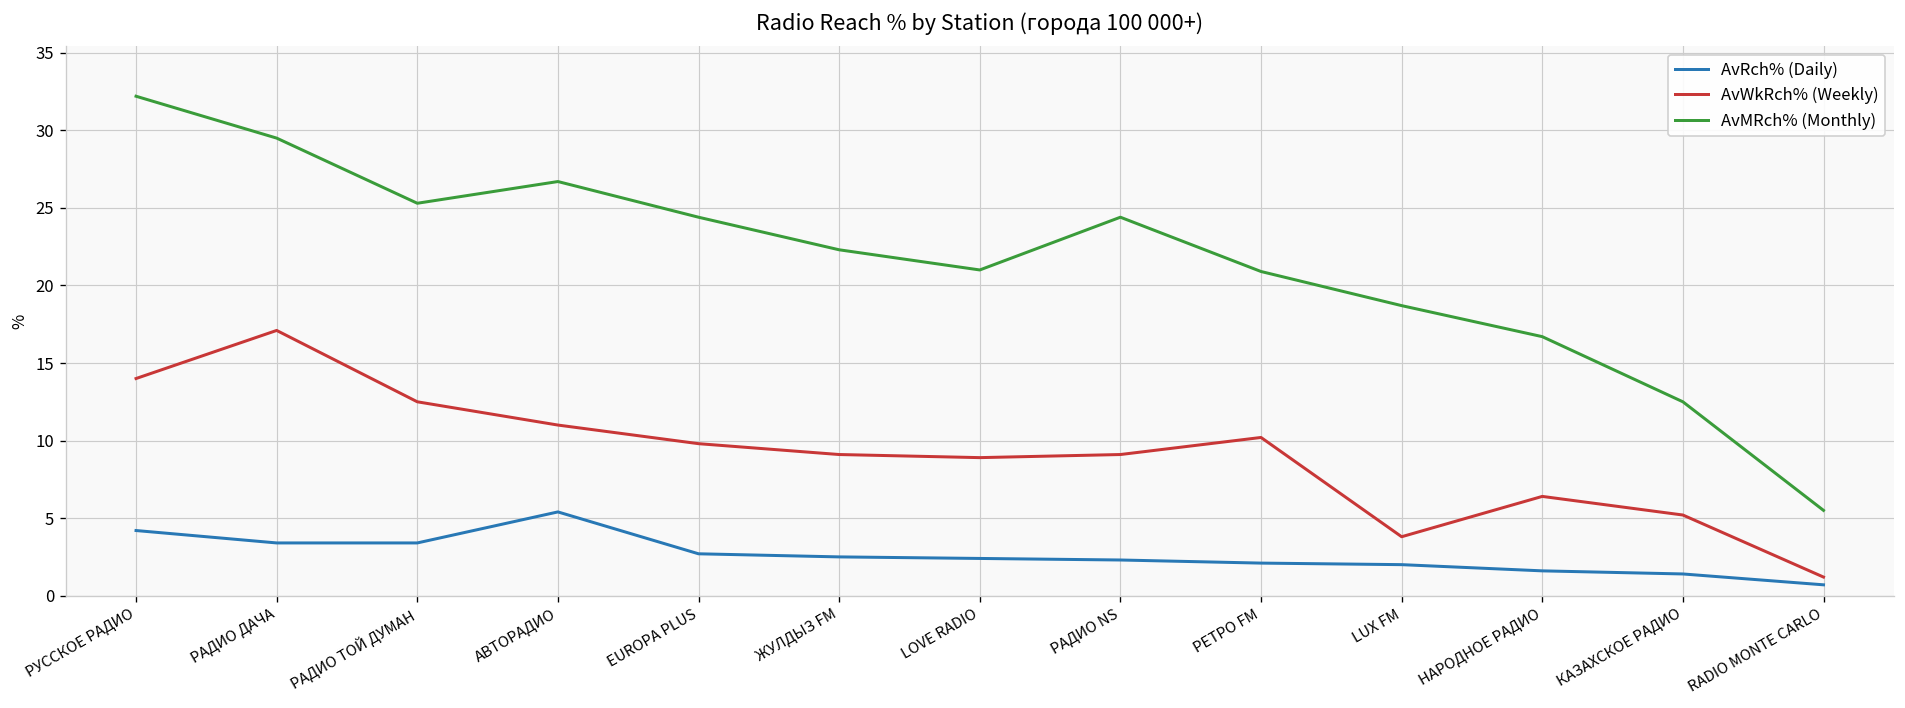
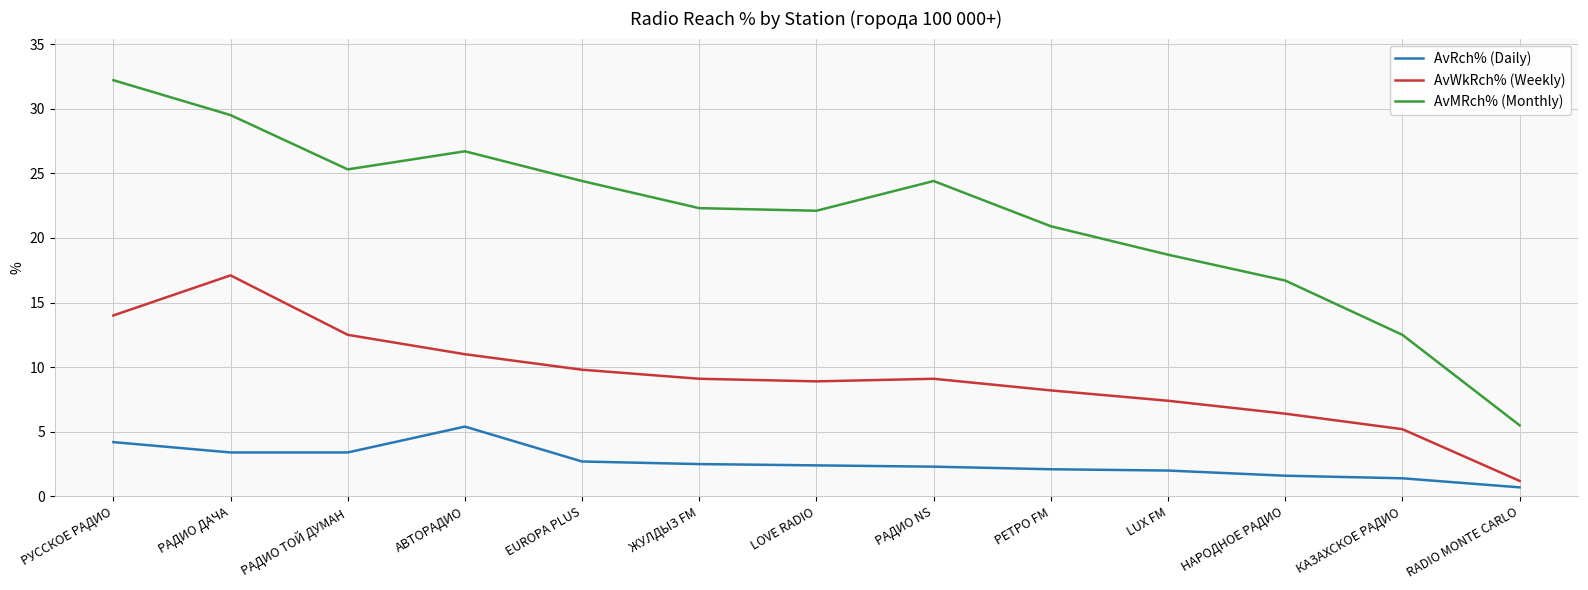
AvMRch% (Monthly), LOVE RADIO: 21.0 -> 22.1
AvWkRch% (Weekly), РЕТРО FM: 10.2 -> 8.2
AvWkRch% (Weekly), LUX FM: 3.8 -> 7.4
